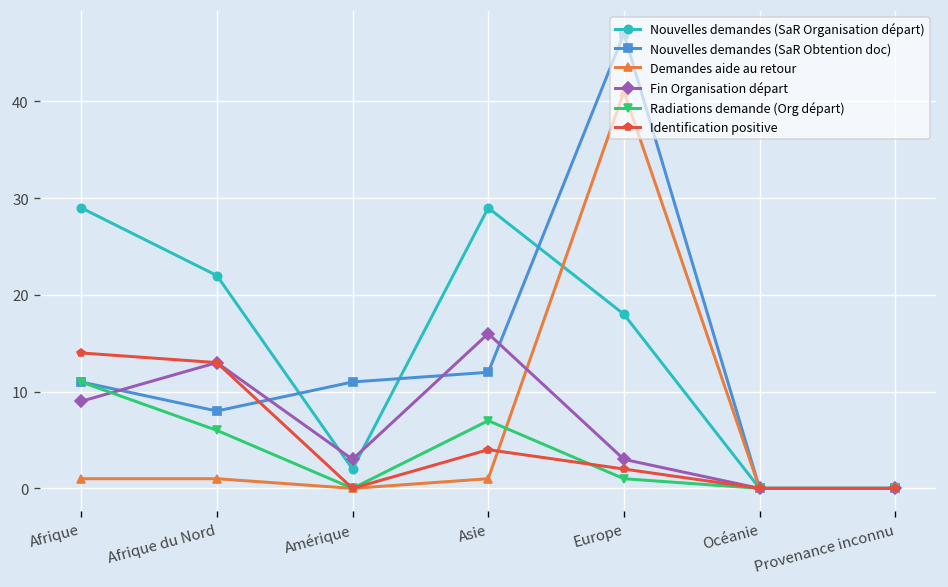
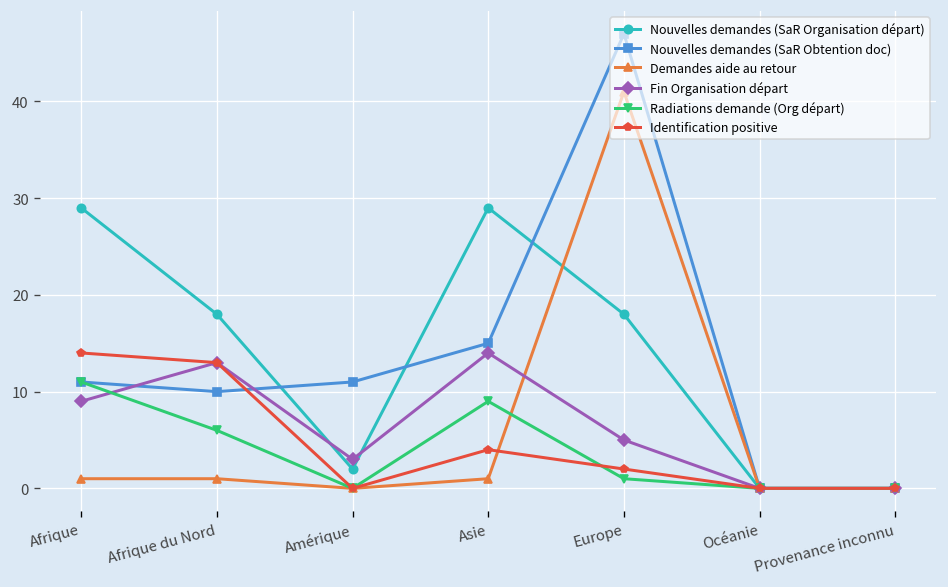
Nouvelles demandes (SaR Organisation départ), Afrique du Nord: 22 -> 18
Nouvelles demandes (SaR Obtention doc), Afrique du Nord: 8 -> 10
Nouvelles demandes (SaR Obtention doc), Asie: 12 -> 15
Fin Organisation départ, Asie: 16 -> 14
Radiations demande (Org départ), Asie: 7 -> 9
Fin Organisation départ, Europe: 3 -> 5
